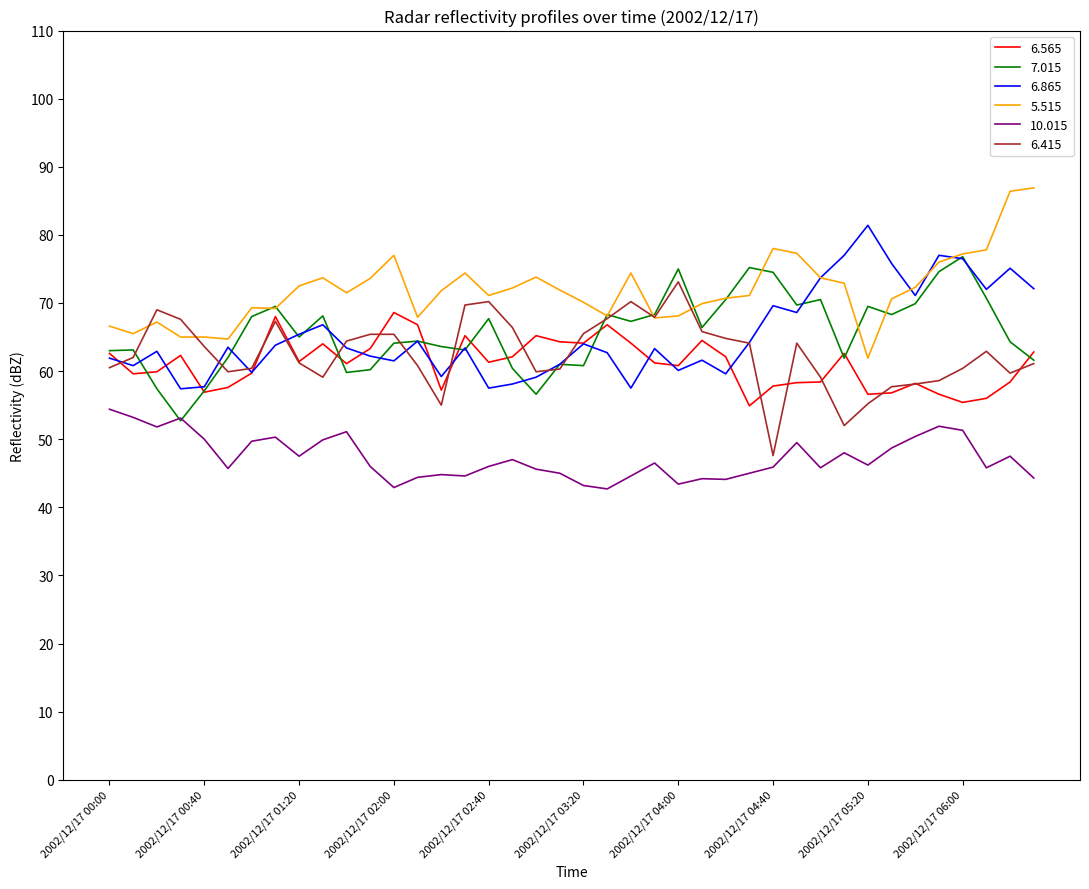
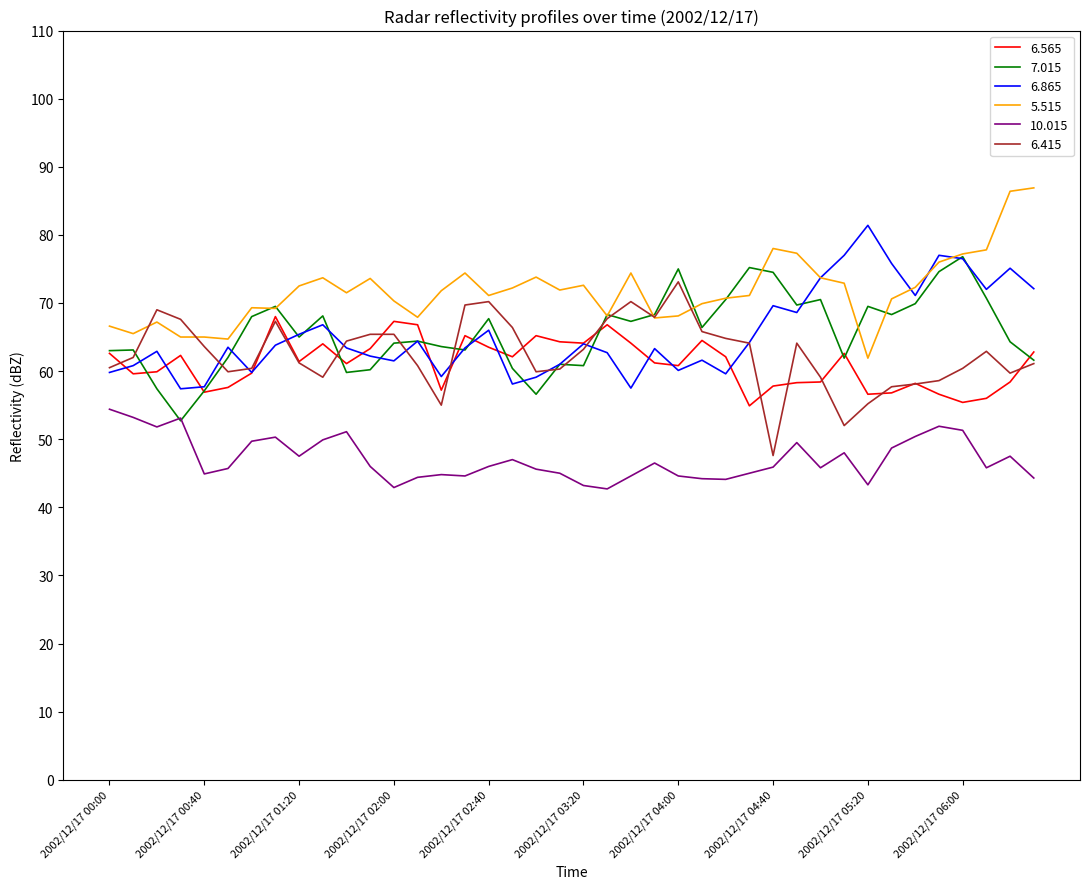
6.865, 2002/12/17 00:00: 62 -> 60
10.015, 2002/12/17 00:40: 50 -> 45
6.565, 2002/12/17 02:00: 69 -> 67
5.515, 2002/12/17 02:00: 77 -> 70
6.565, 2002/12/17 02:40: 61 -> 64
6.865, 2002/12/17 02:40: 58 -> 66
5.515, 2002/12/17 03:20: 70 -> 73
6.415, 2002/12/17 03:20: 66 -> 63
10.015, 2002/12/17 04:00: 43 -> 45
10.015, 2002/12/17 05:20: 46 -> 43
